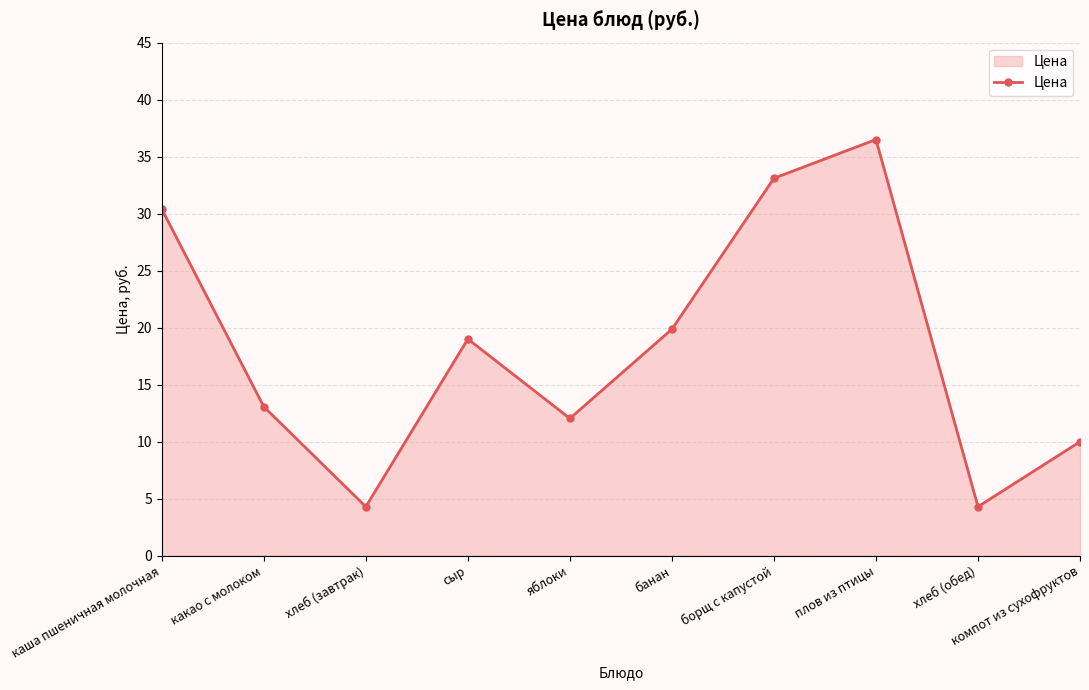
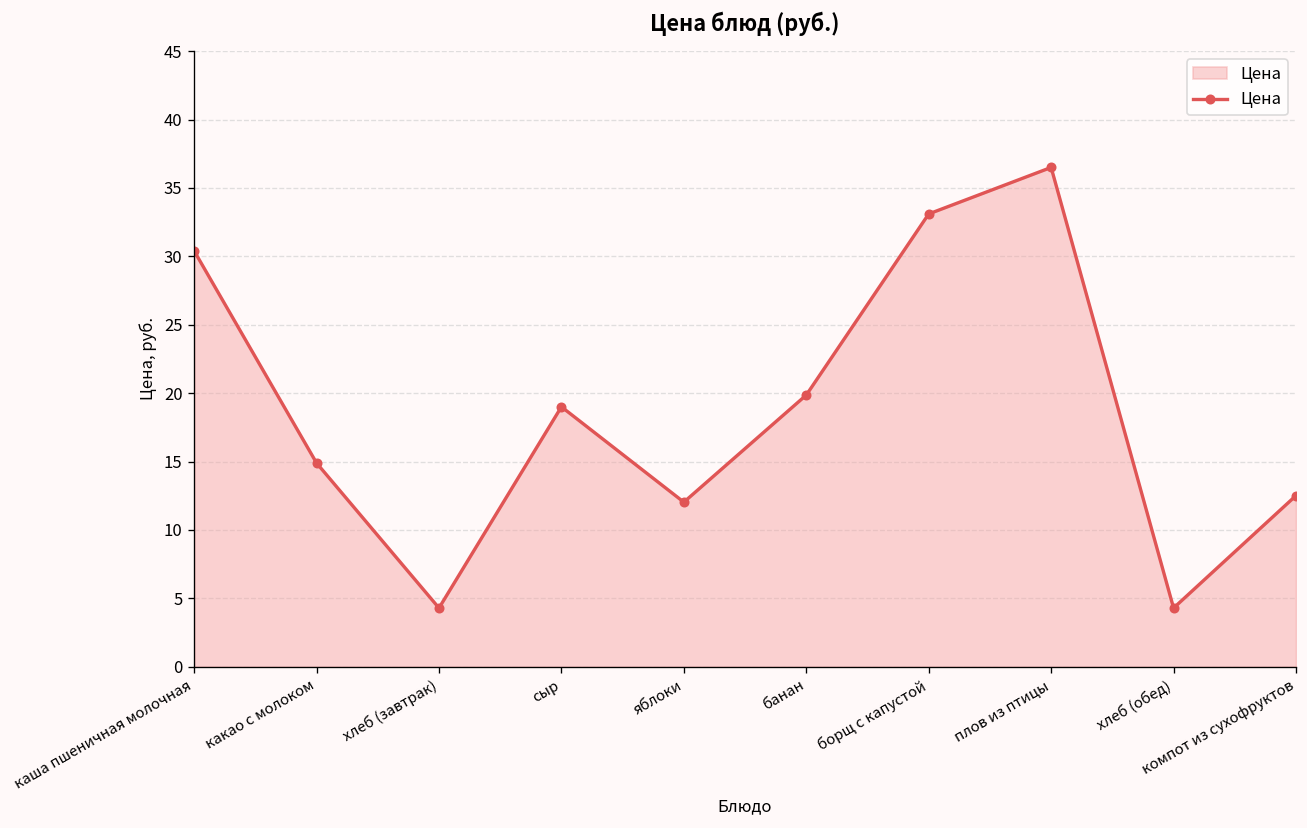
какао с молоком: 13.1 -> 14.9
компот из сухофруктов: 10.0 -> 12.5
